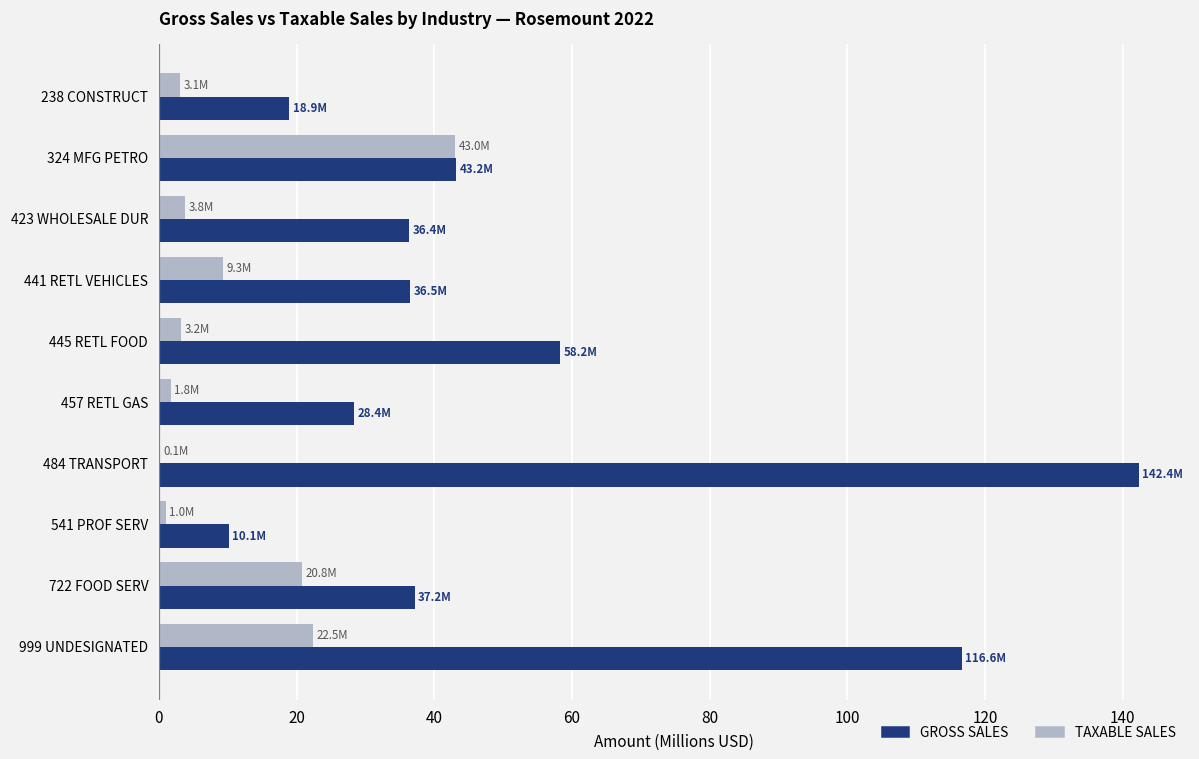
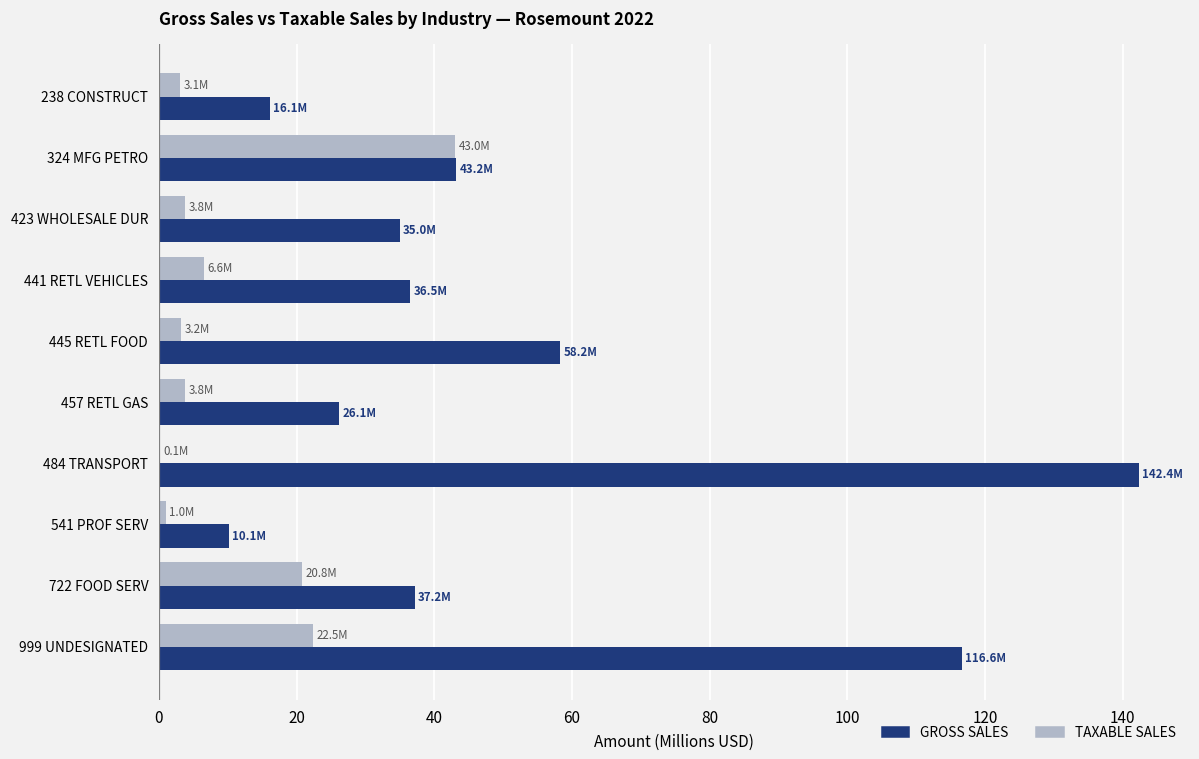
GROSS SALES, 238 CONSTRUCT: 18.9M -> 16.1M
GROSS SALES, 423 WHOLESALE DUR: 36.4M -> 35.0M
TAXABLE SALES, 441 RETL VEHICLES: 9.3M -> 6.6M
TAXABLE SALES, 457 RETL GAS: 1.8M -> 3.8M
GROSS SALES, 457 RETL GAS: 28.4M -> 26.1M
